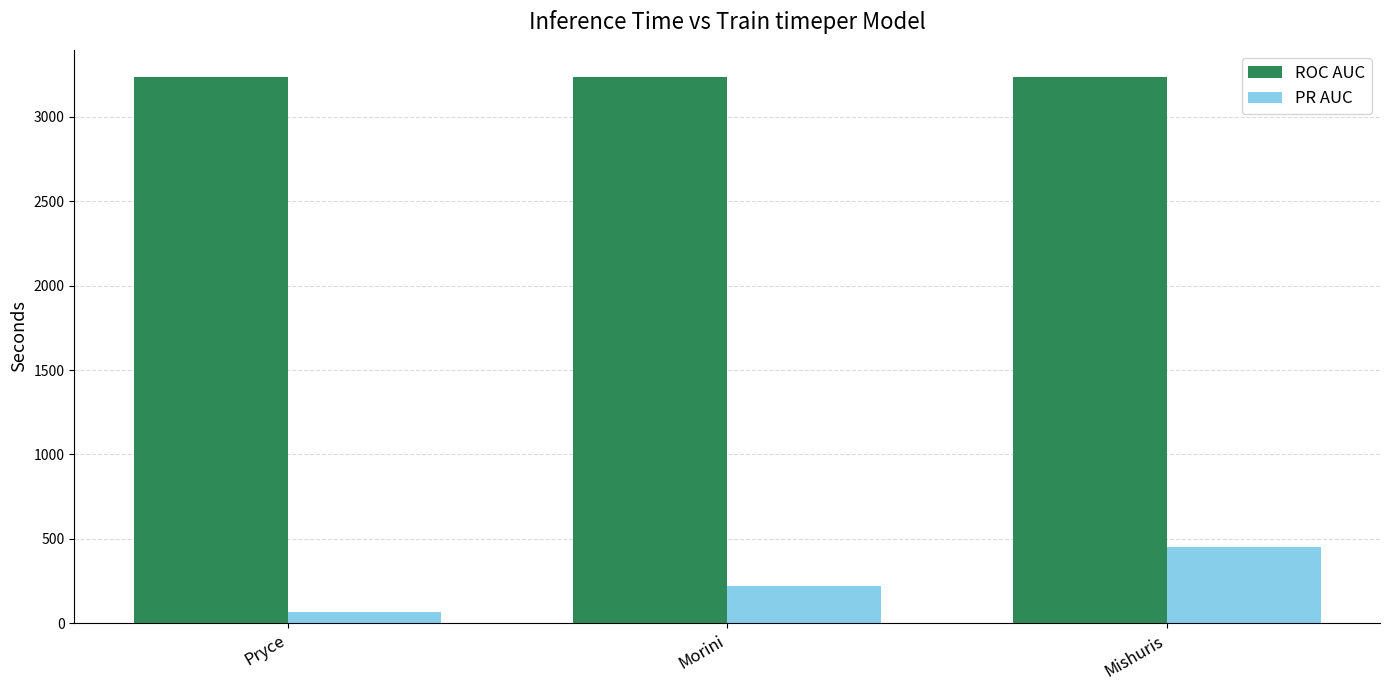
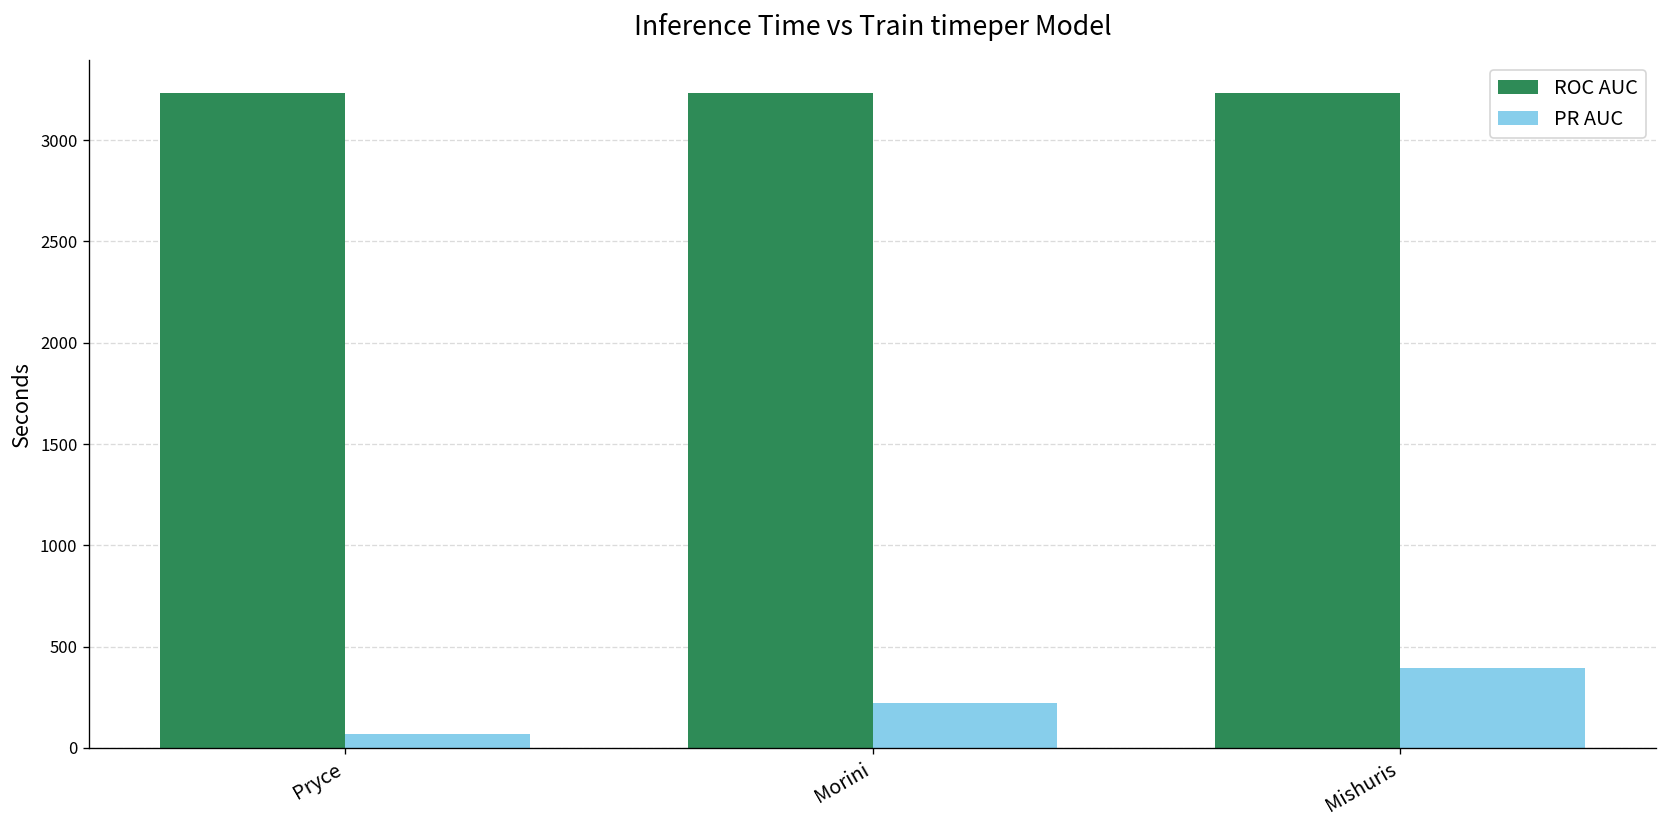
PR AUC, Mishuris: 450 -> 400
